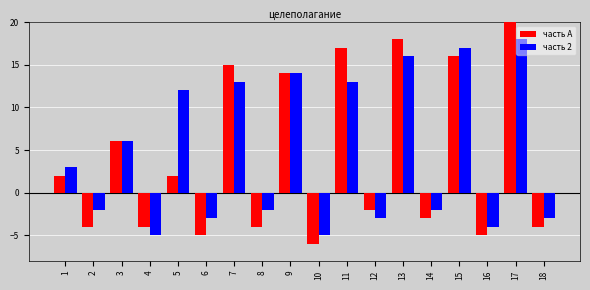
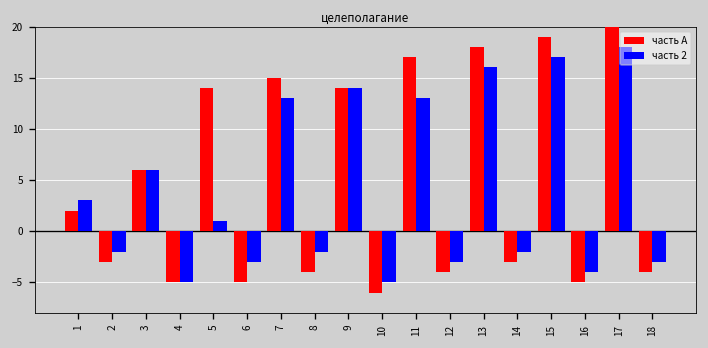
часть А, 2: -4 -> -3
часть А, 4: -4 -> -5
часть А, 5: 2 -> 14
часть 2, 5: 12 -> 1
часть А, 12: -2 -> -4
часть А, 15: 16 -> 19
